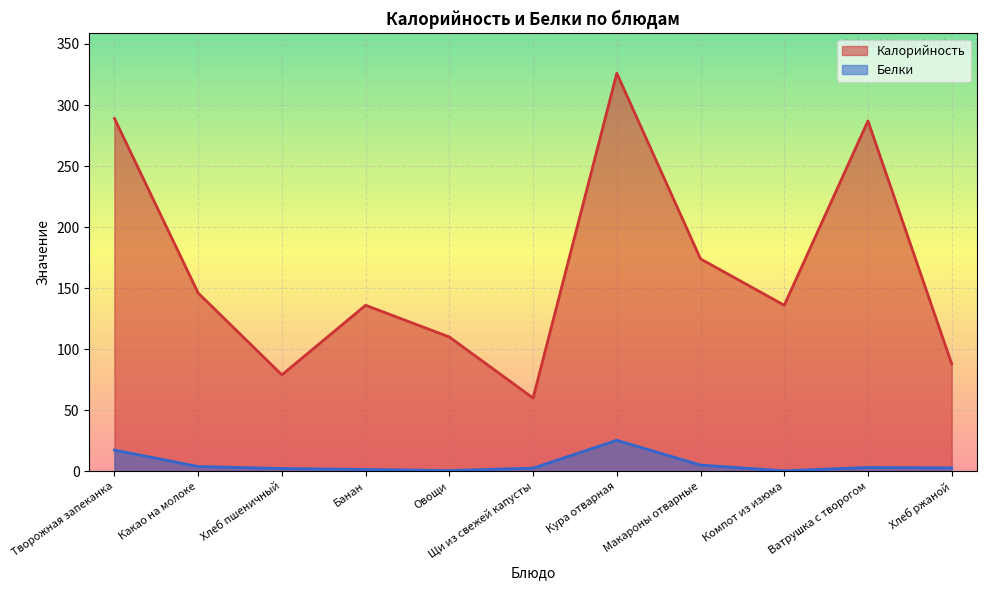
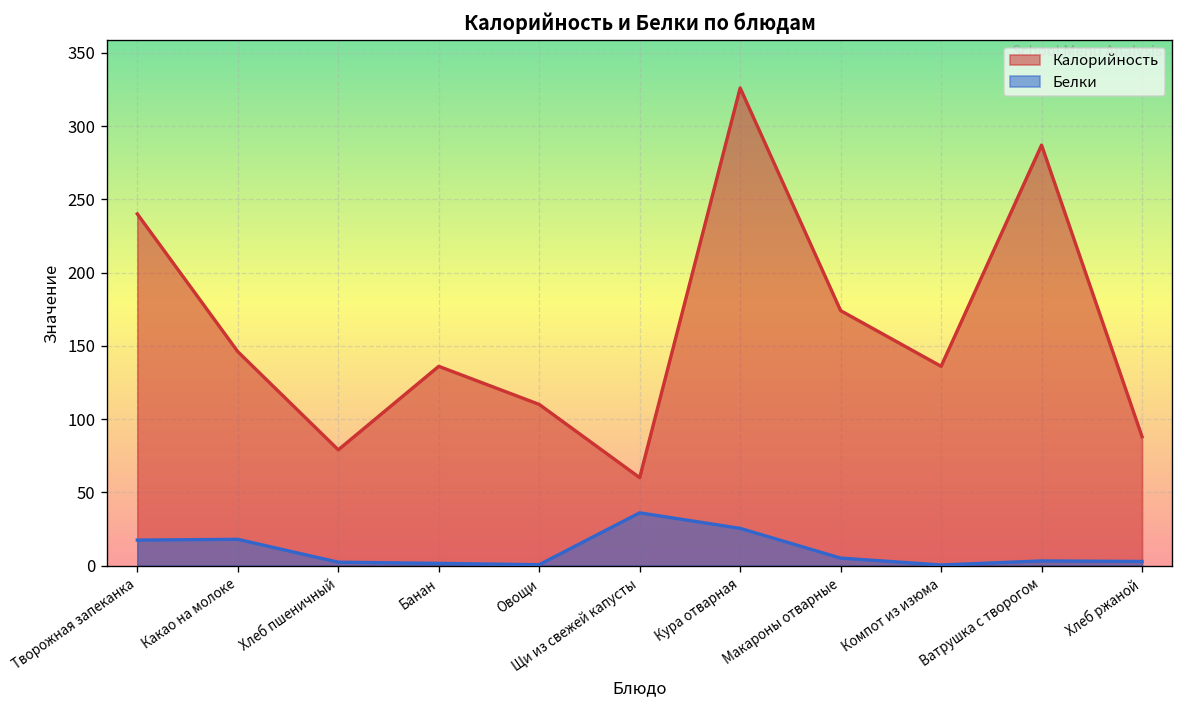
Калорийность, Творожная запеканка: 289 -> 240
Белки, Какао на молоке: 4 -> 18
Белки, Щи из свежей капусты: 3 -> 36
